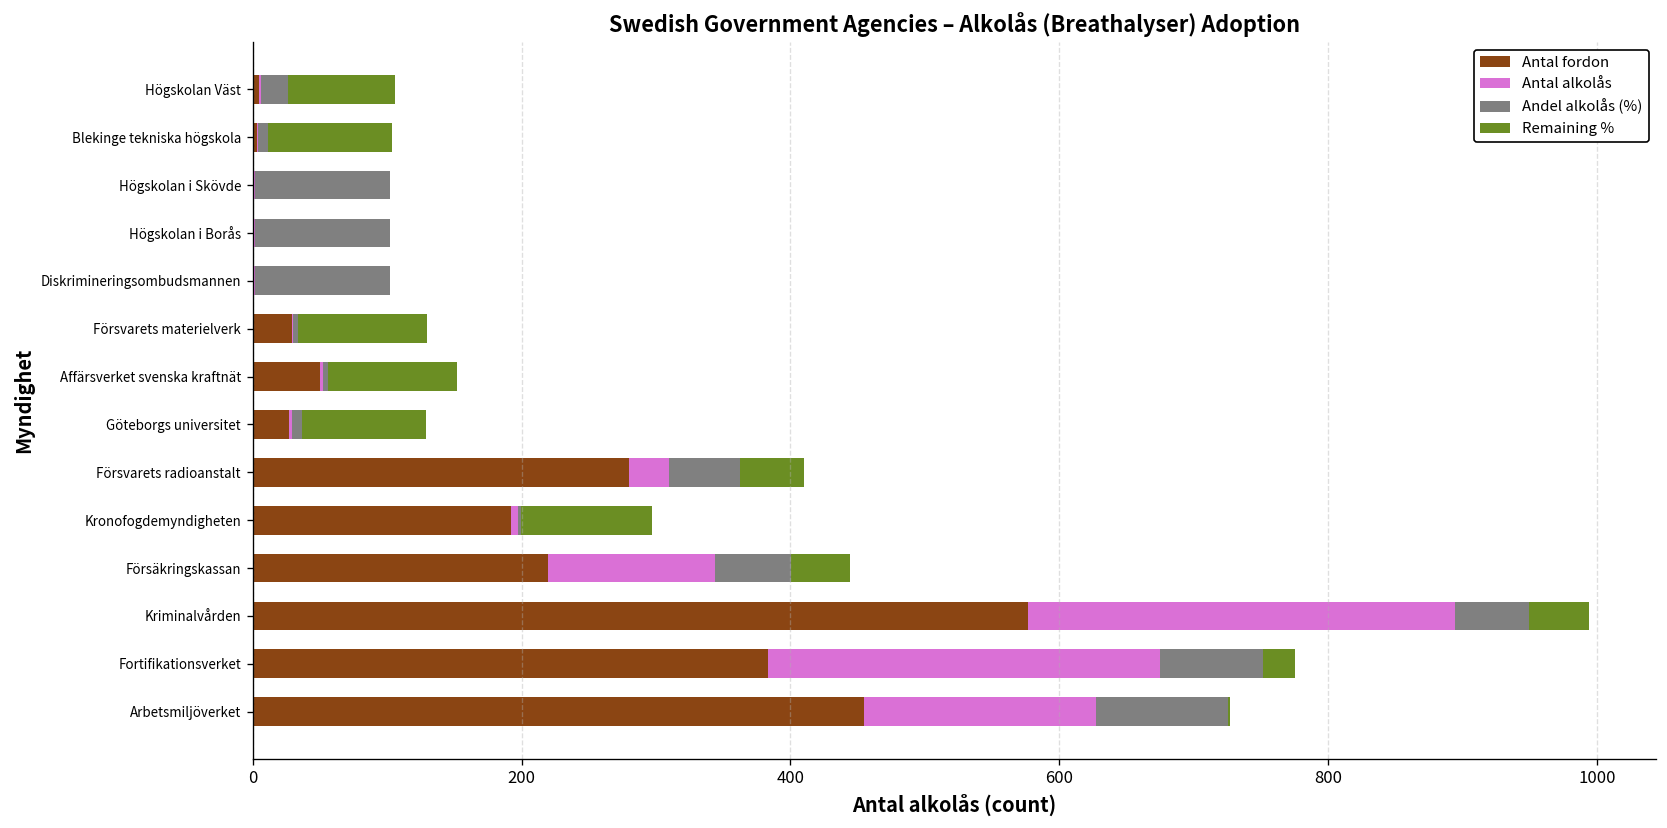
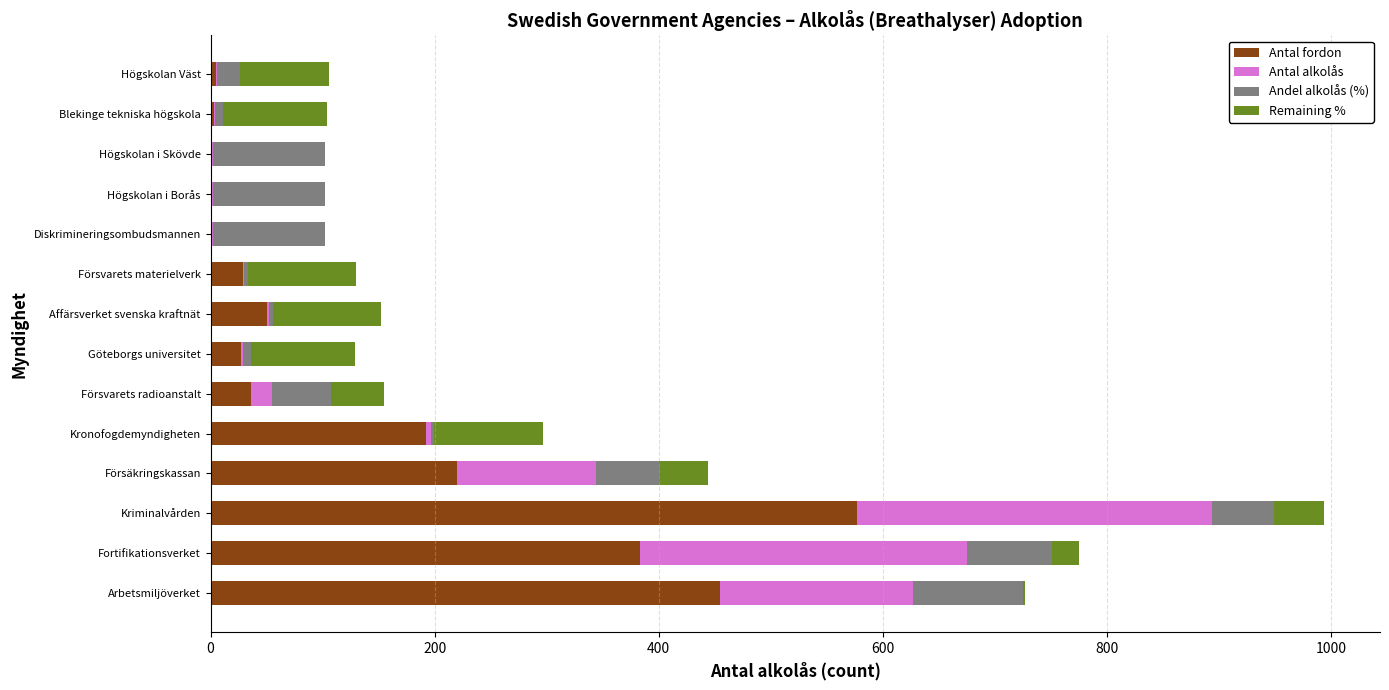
Antal fordon, Försvarets radioanstalt: 280 -> 36
Antal alkolås, Försvarets radioanstalt: 30 -> 19
